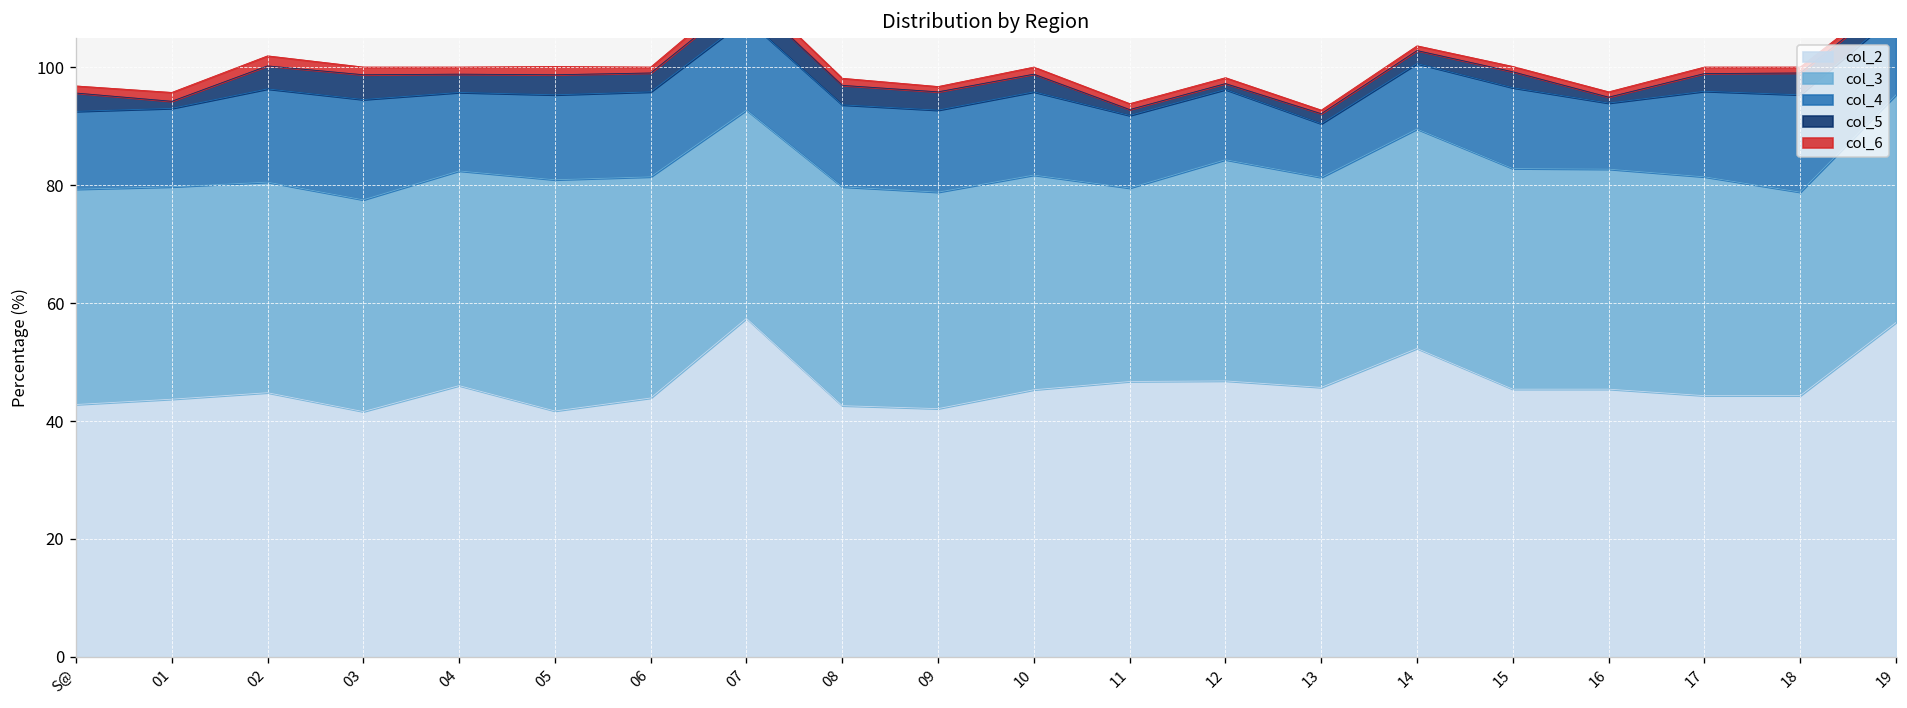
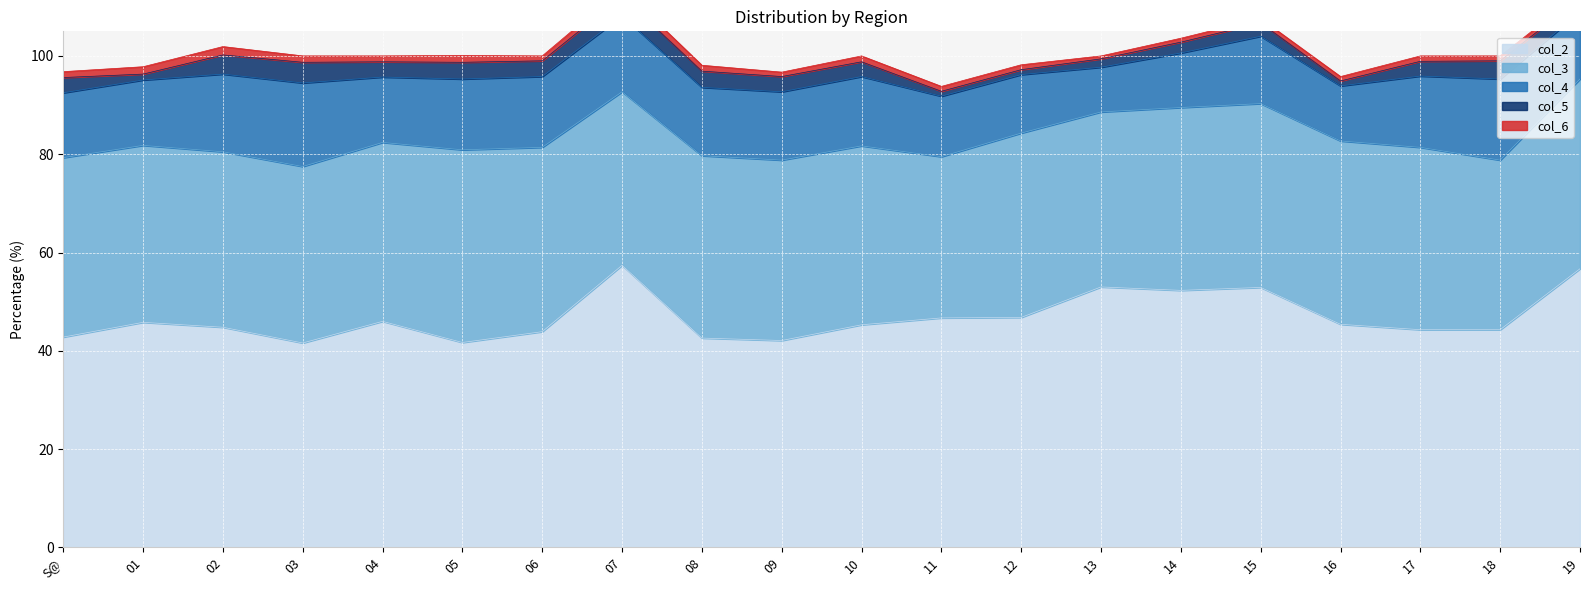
col_2, 01: 44 -> 46
col_2, 13: 46 -> 53
col_2, 15: 45 -> 53
